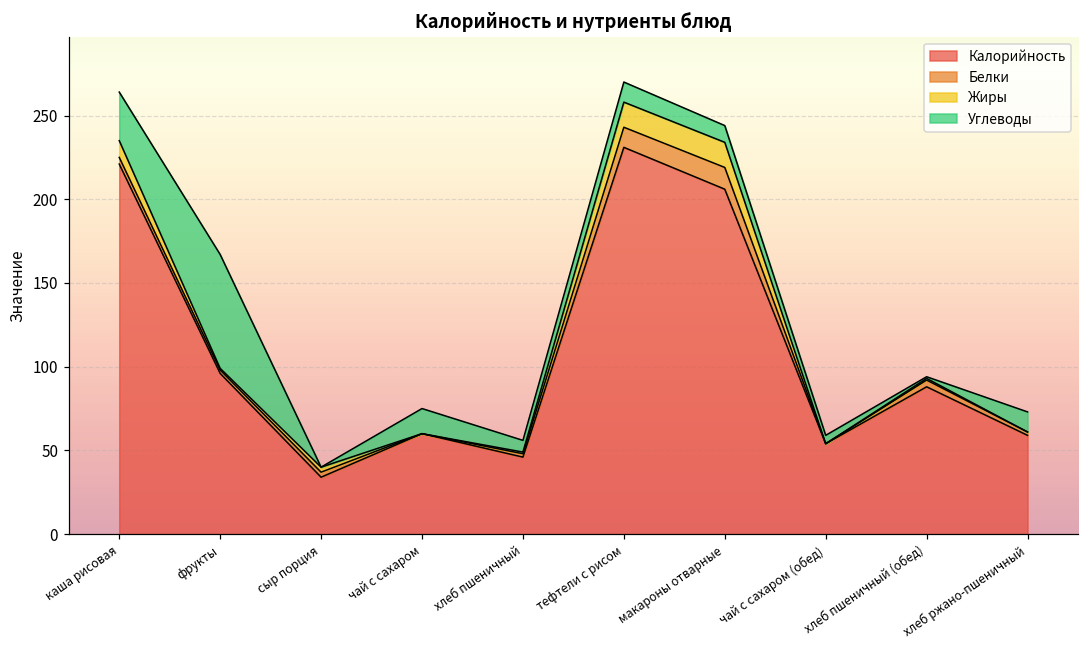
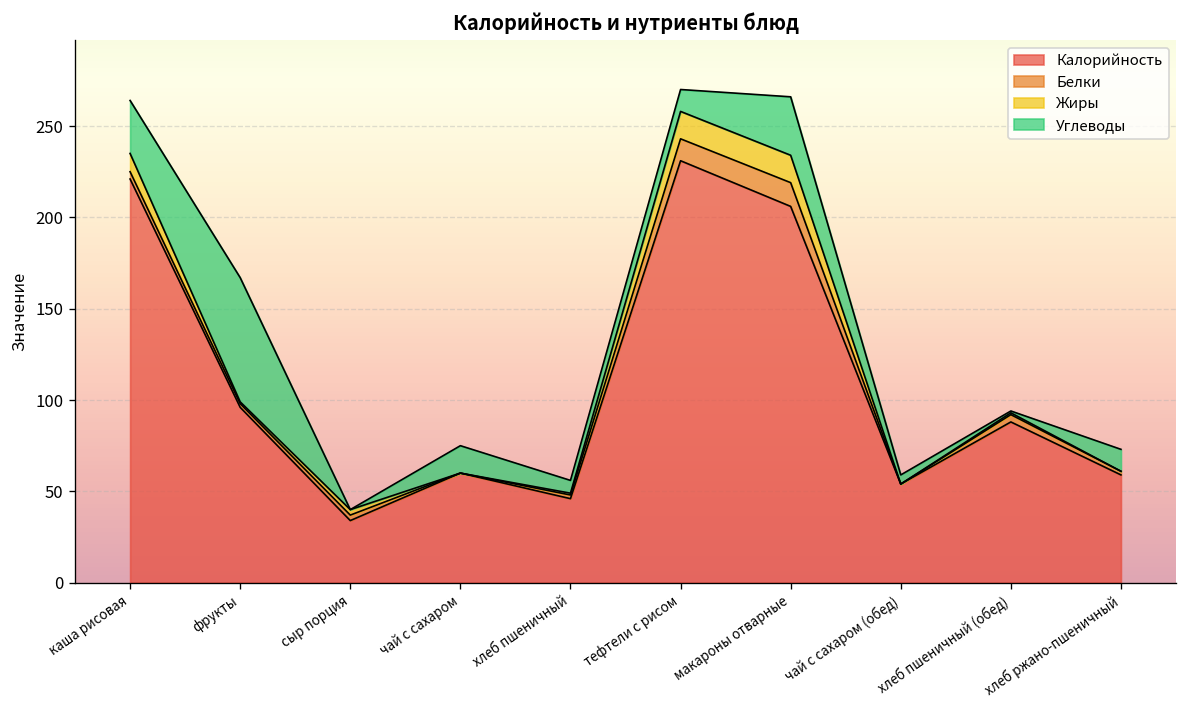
Углеводы, макароны отварные: 10 -> 32
